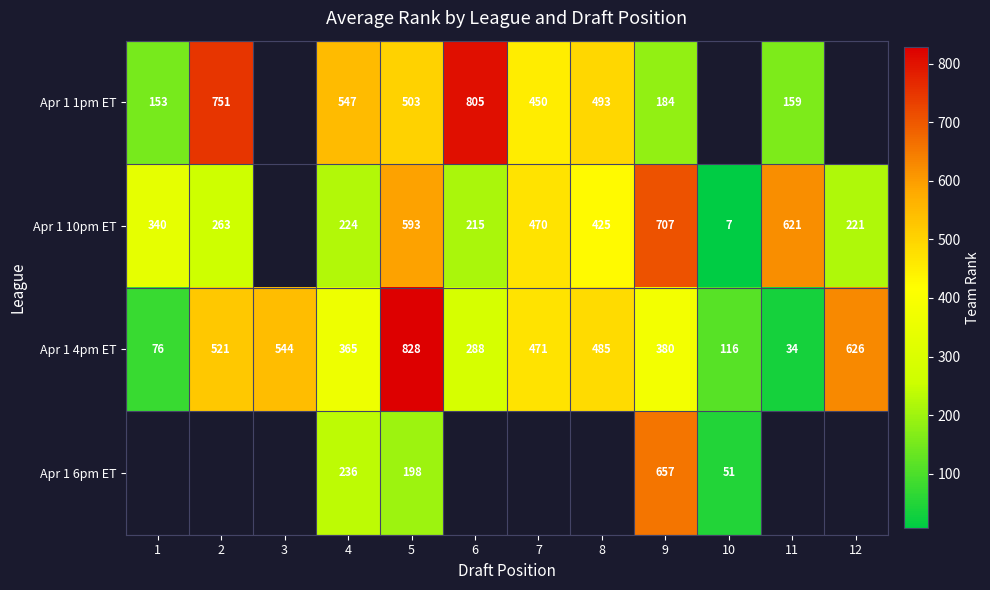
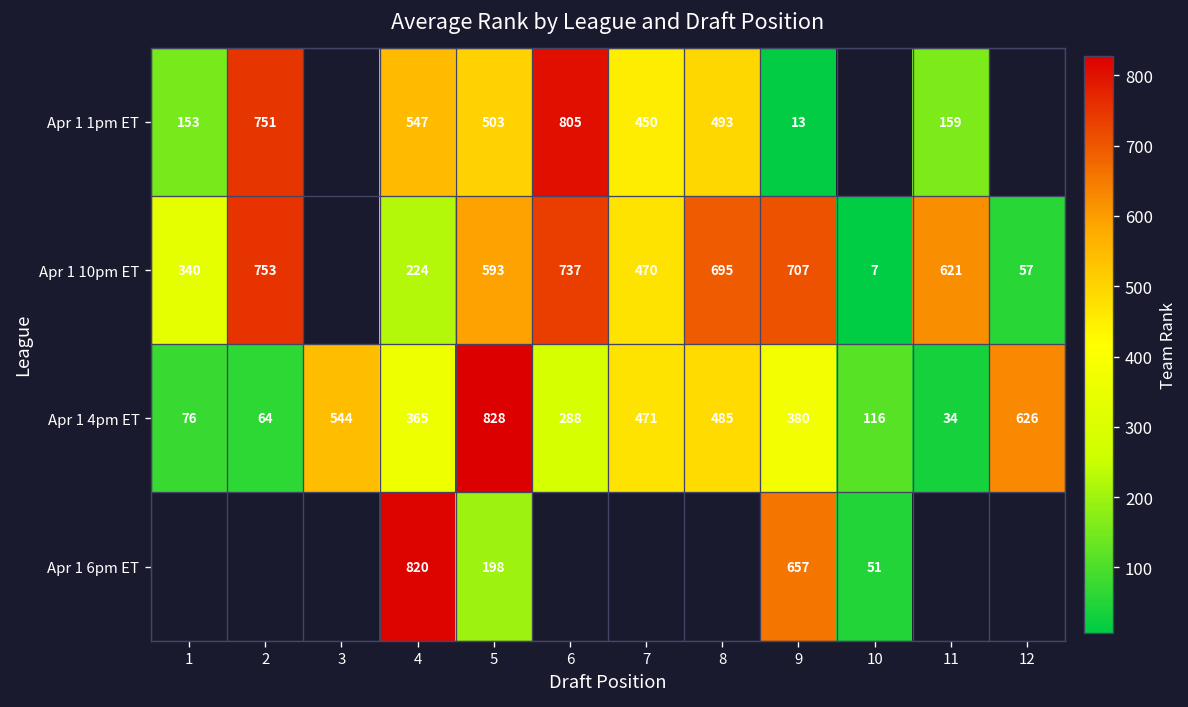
Apr 1 1pm ET, 9: 184 -> 13
Apr 1 10pm ET, 2: 263 -> 753
Apr 1 10pm ET, 6: 215 -> 737
Apr 1 10pm ET, 8: 425 -> 695
Apr 1 10pm ET, 12: 221 -> 57
Apr 1 4pm ET, 2: 521 -> 64
Apr 1 6pm ET, 4: 236 -> 820
